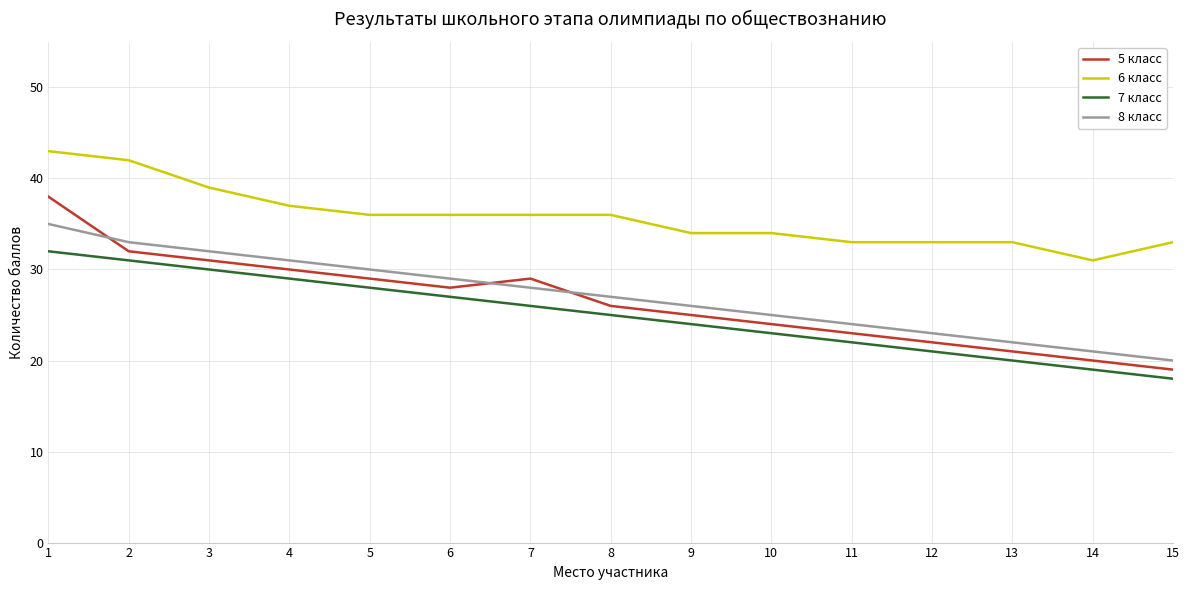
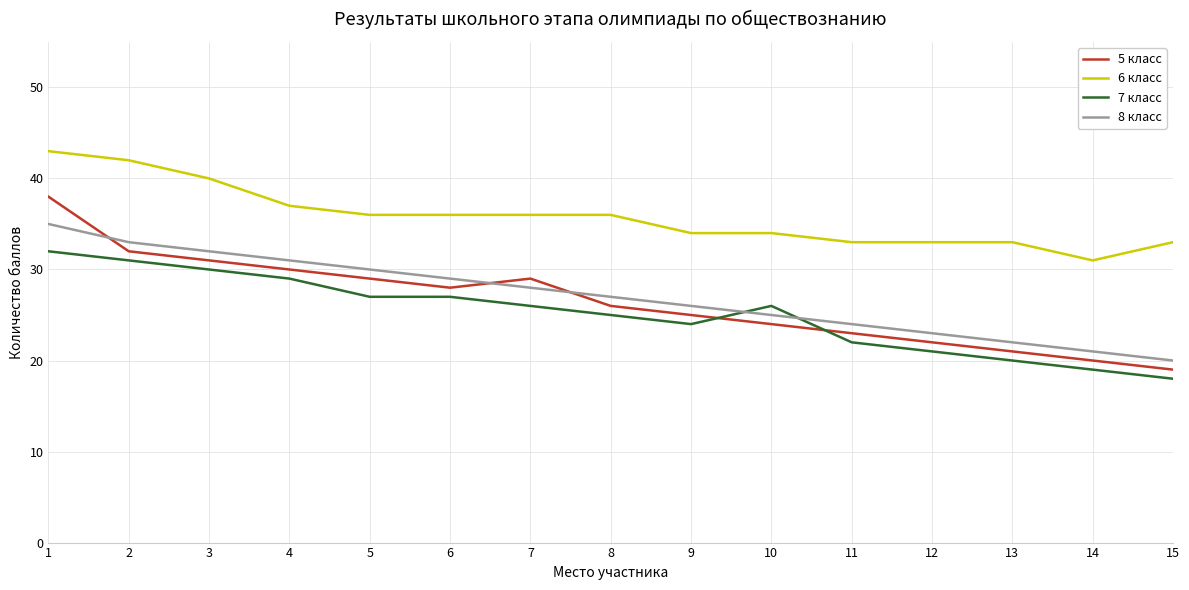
6 класс, 3: 39 -> 40
7 класс, 5: 28 -> 27
7 класс, 10: 23 -> 26
